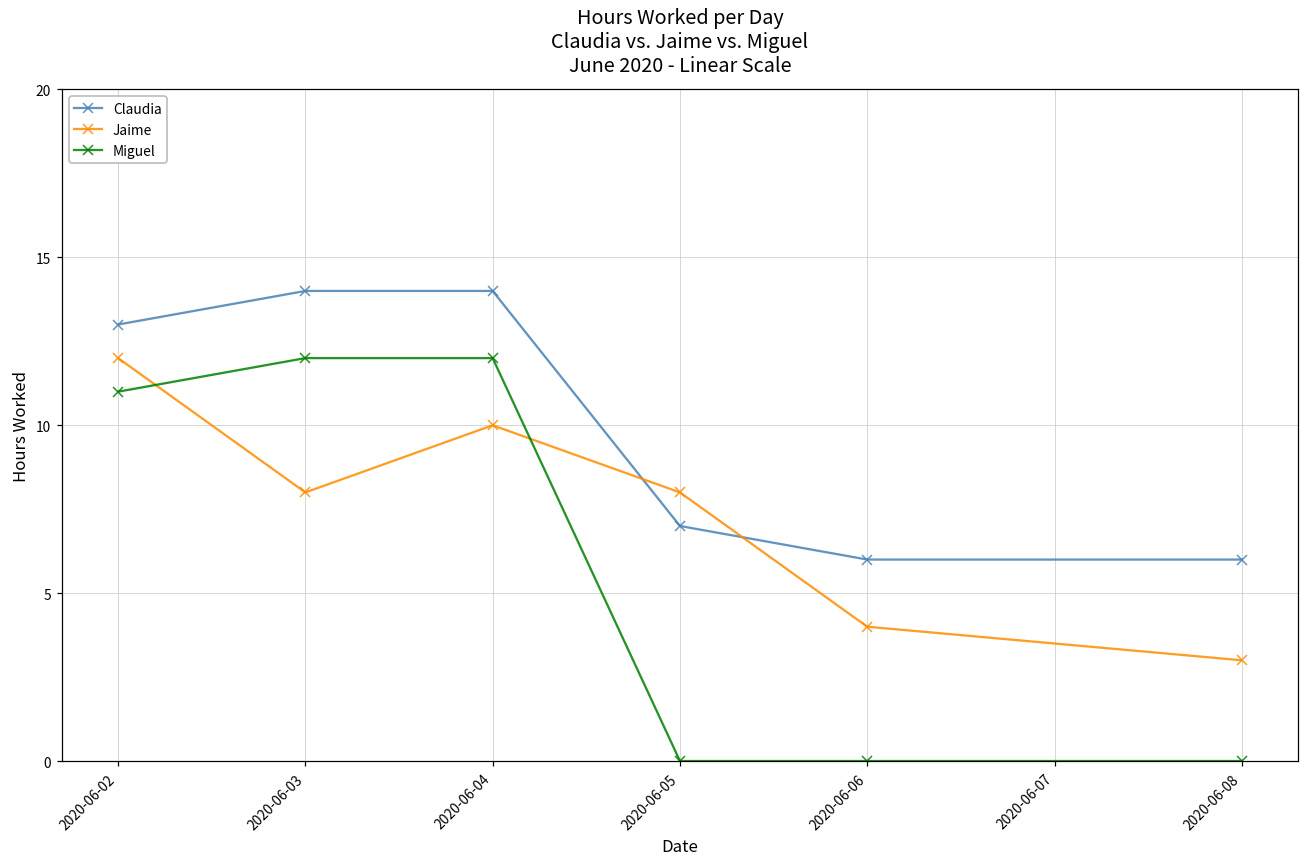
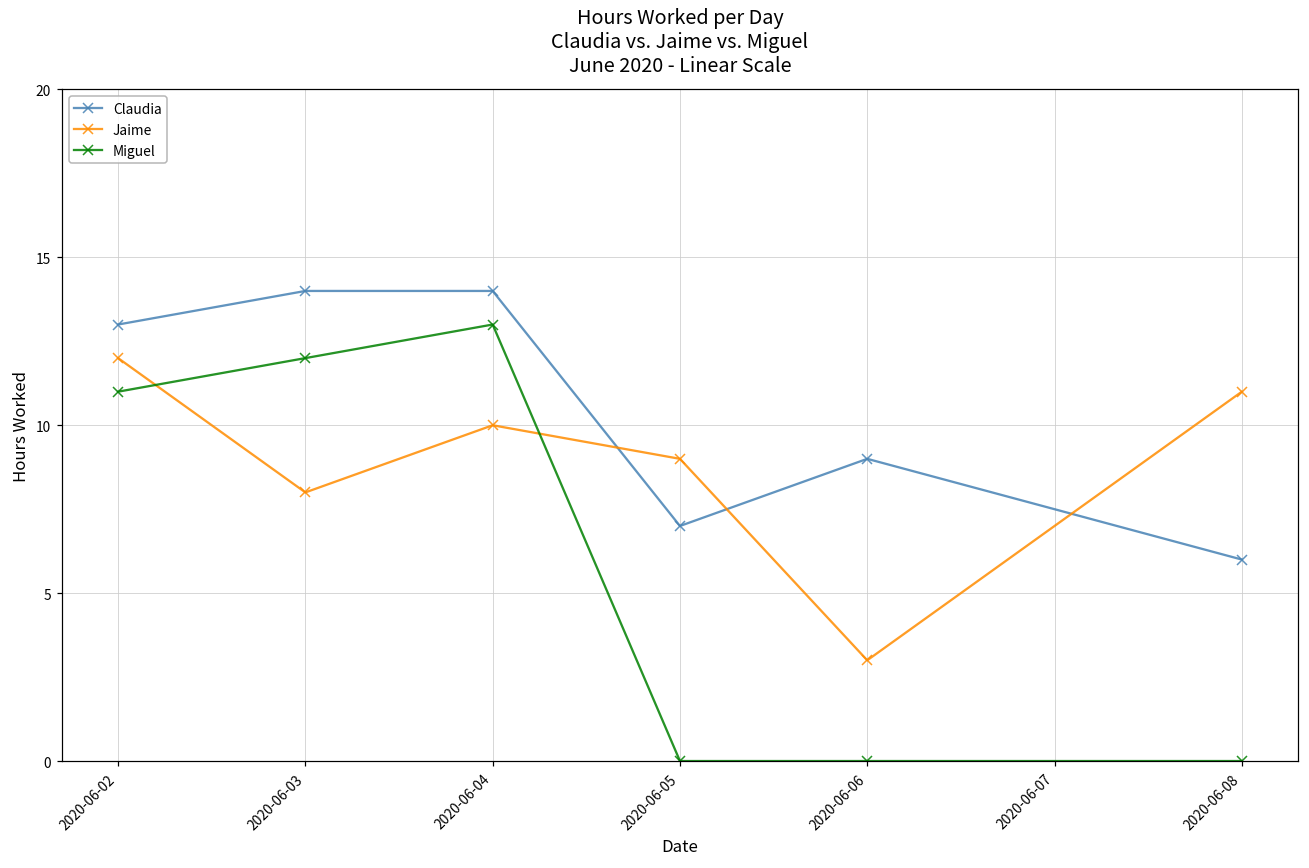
Miguel, 2020-06-04: 12 -> 13
Jaime, 2020-06-05: 8 -> 9
Claudia, 2020-06-06: 6 -> 9
Jaime, 2020-06-06: 4 -> 3
Jaime, 2020-06-08: 3 -> 11
